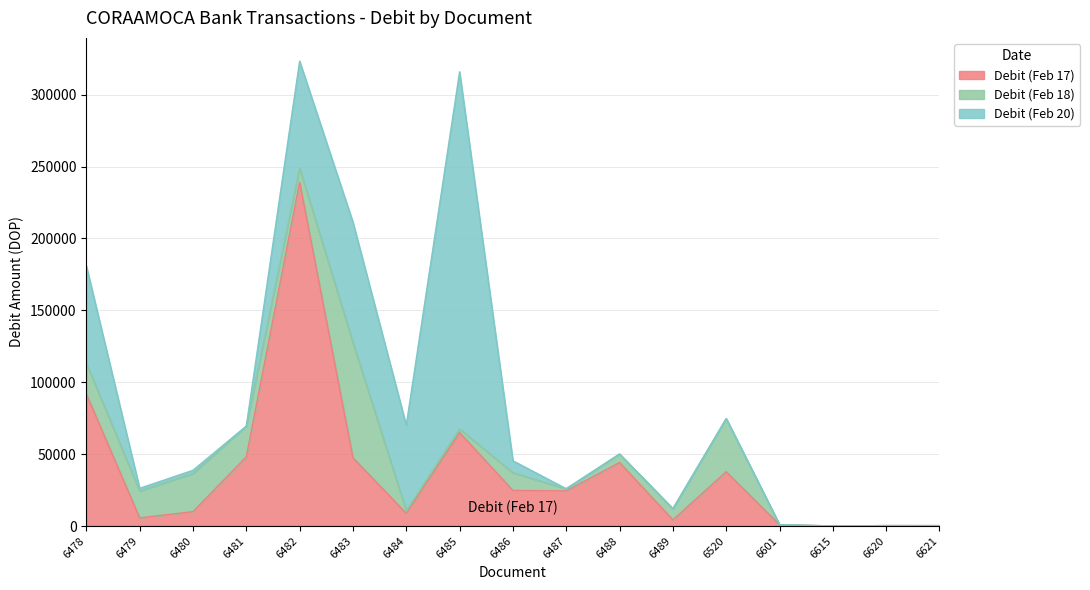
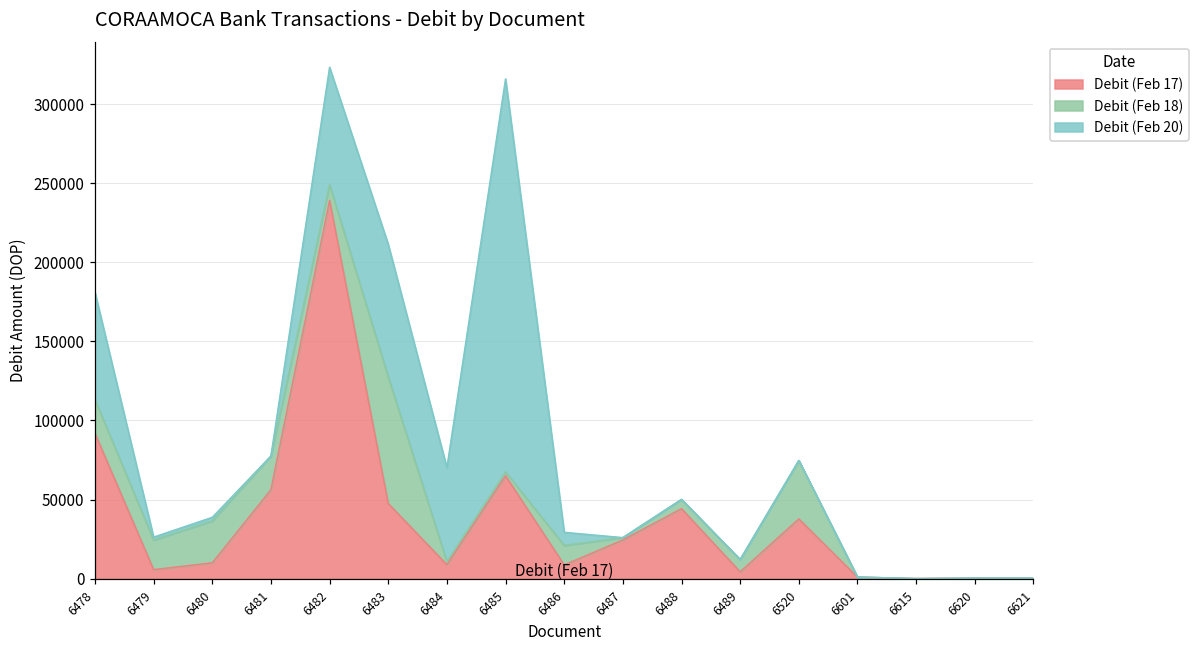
Debit (Feb 17), 6481: 48000 -> 56000
Debit (Feb 17), 6486: 25000 -> 9000
